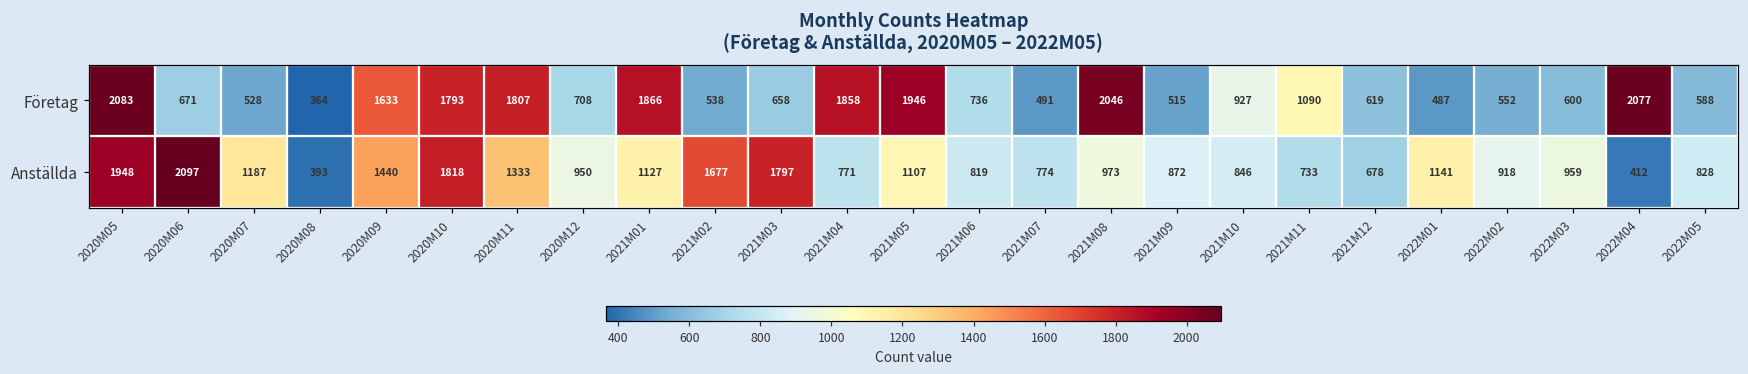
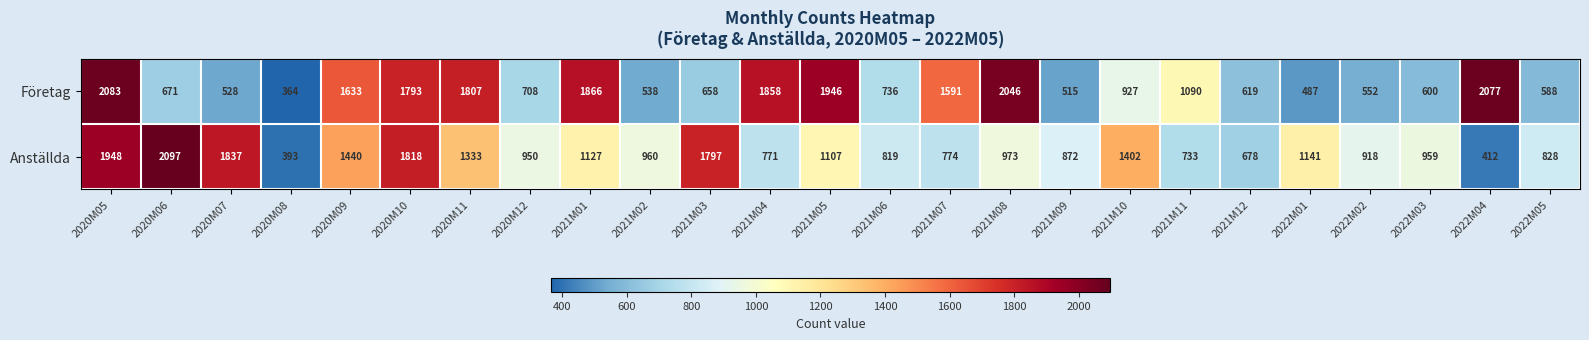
Företag, 2021M07: 491 -> 1591
Anställda, 2020M07: 1187 -> 1837
Anställda, 2021M02: 1677 -> 960
Anställda, 2021M10: 846 -> 1402
